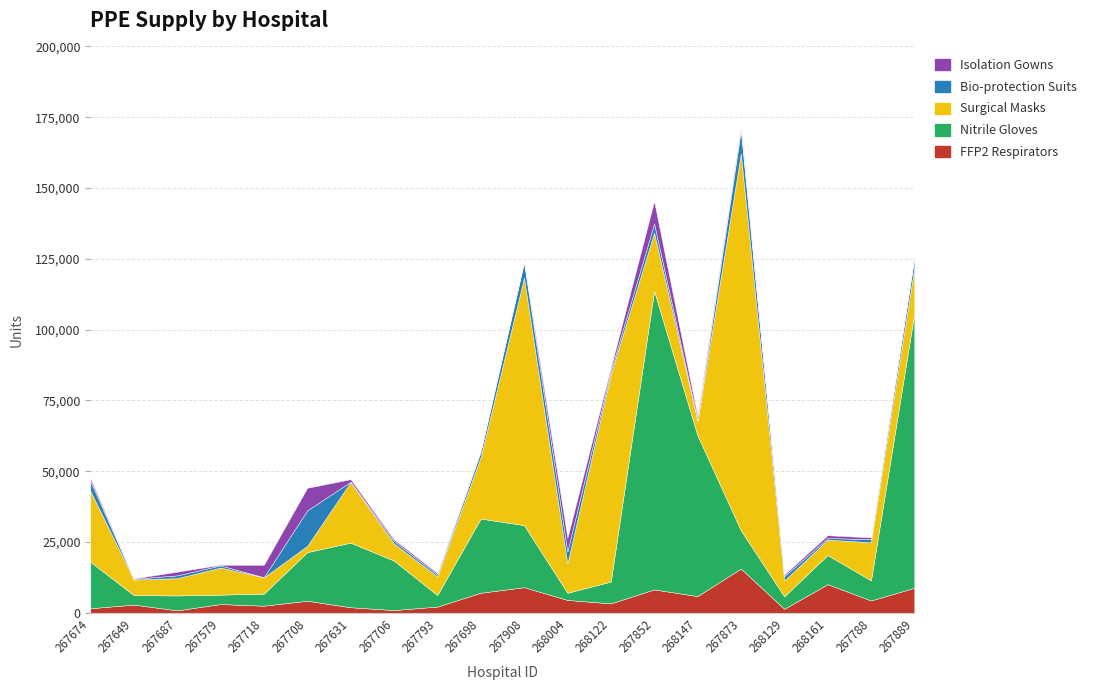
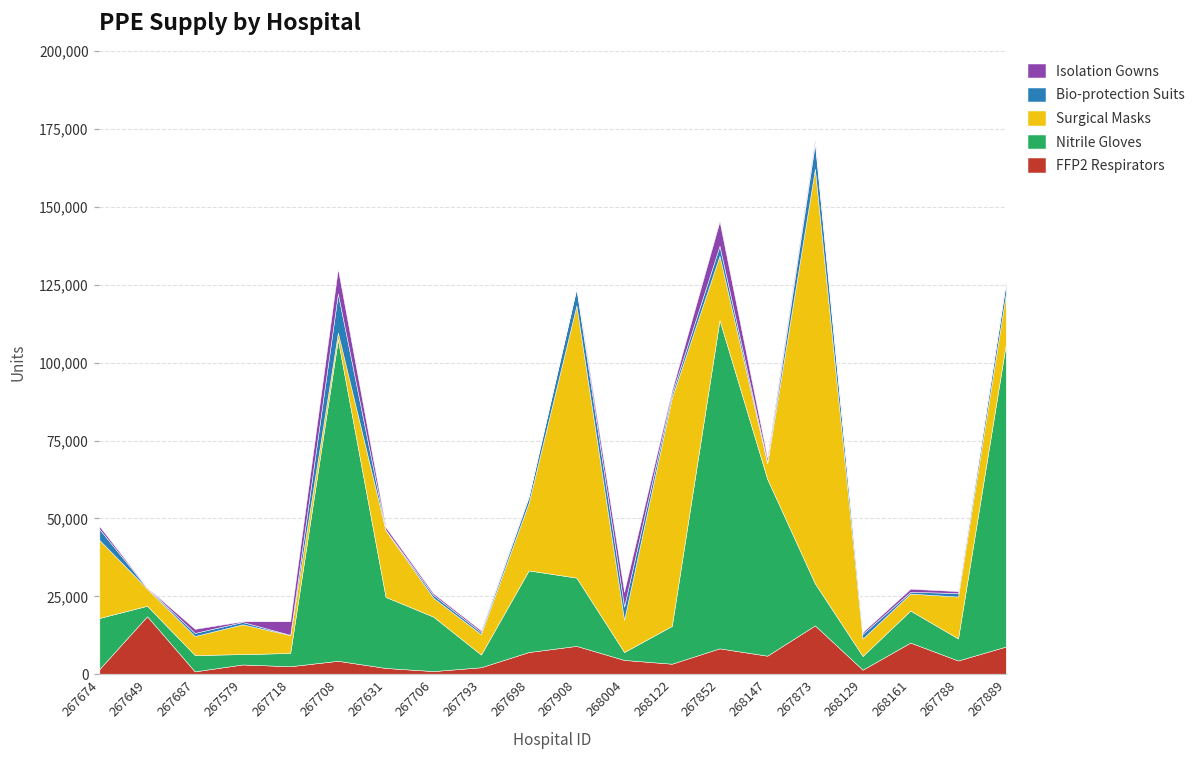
FFP2 Respirators, 267649: 3,000 -> 19,000
Nitrile Gloves, 267708: 17,000 -> 103,000
Nitrile Gloves, 268122: 8,000 -> 12,000
